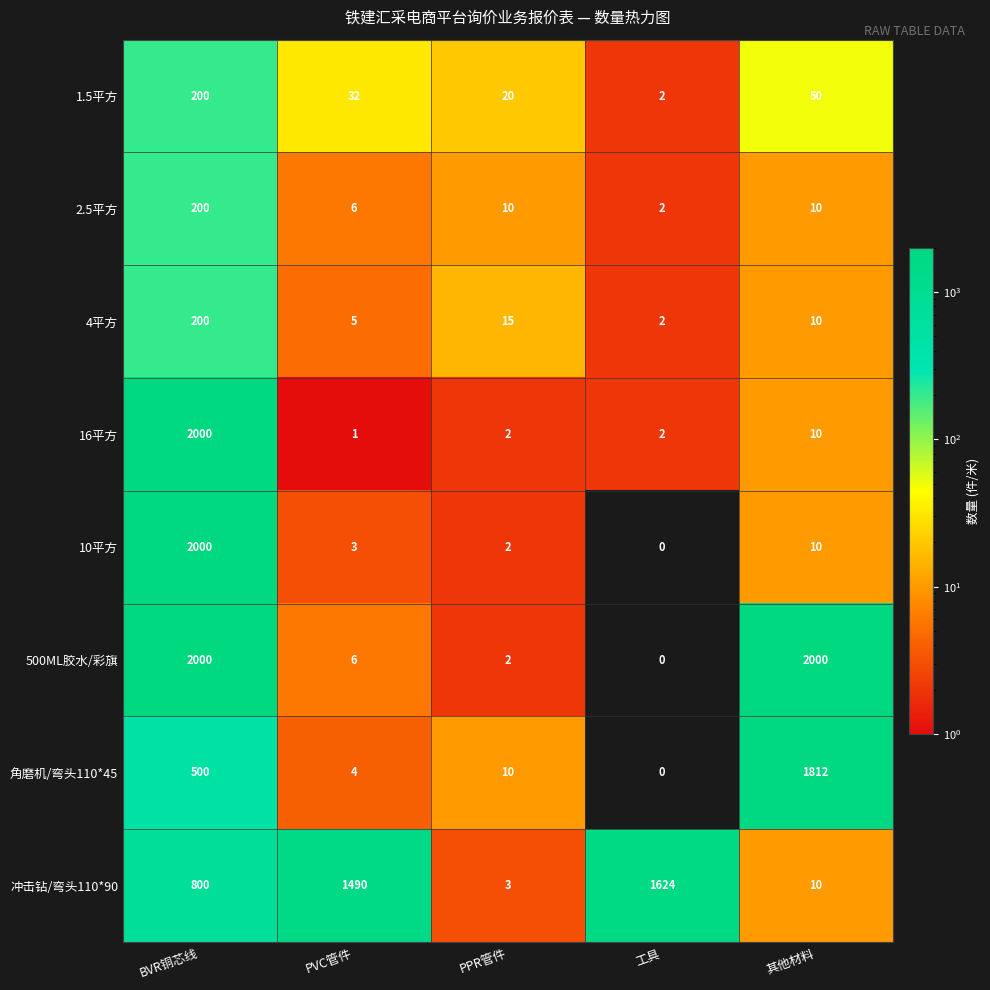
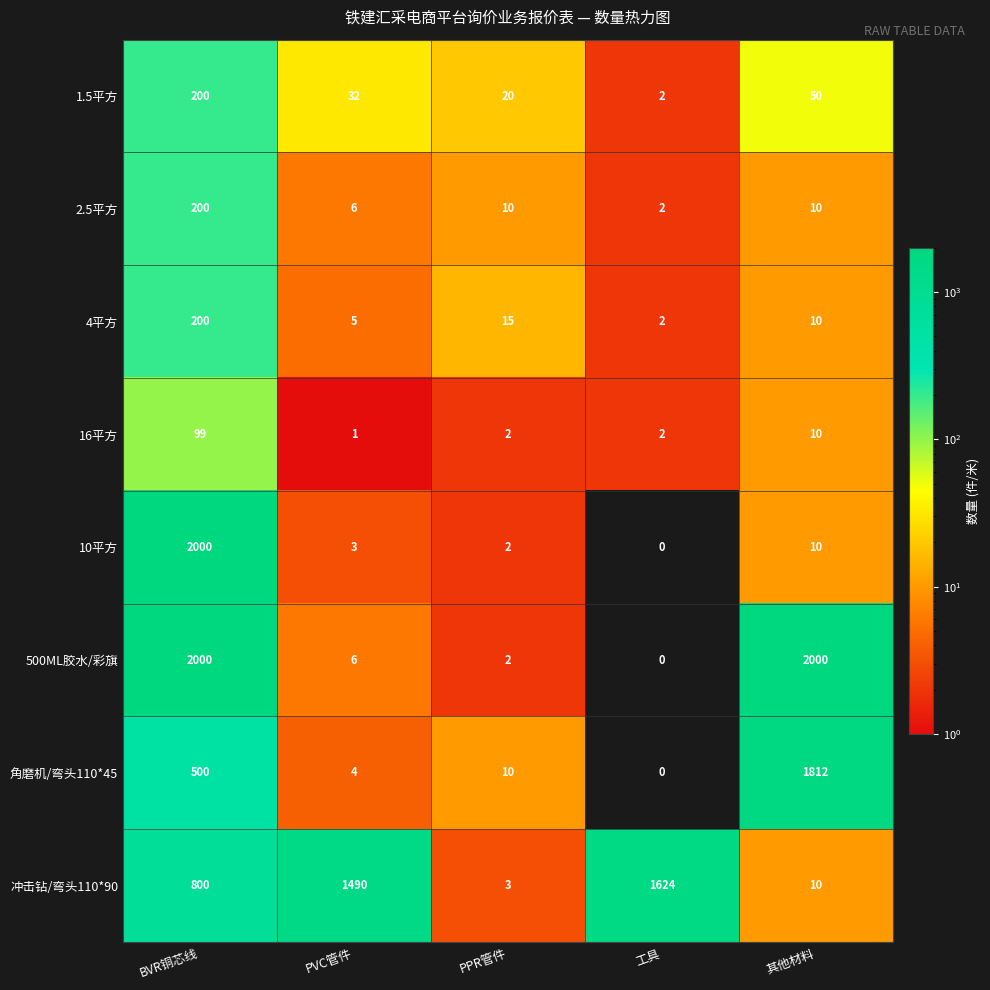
16平方, BVR铜芯线: 2000 -> 99
